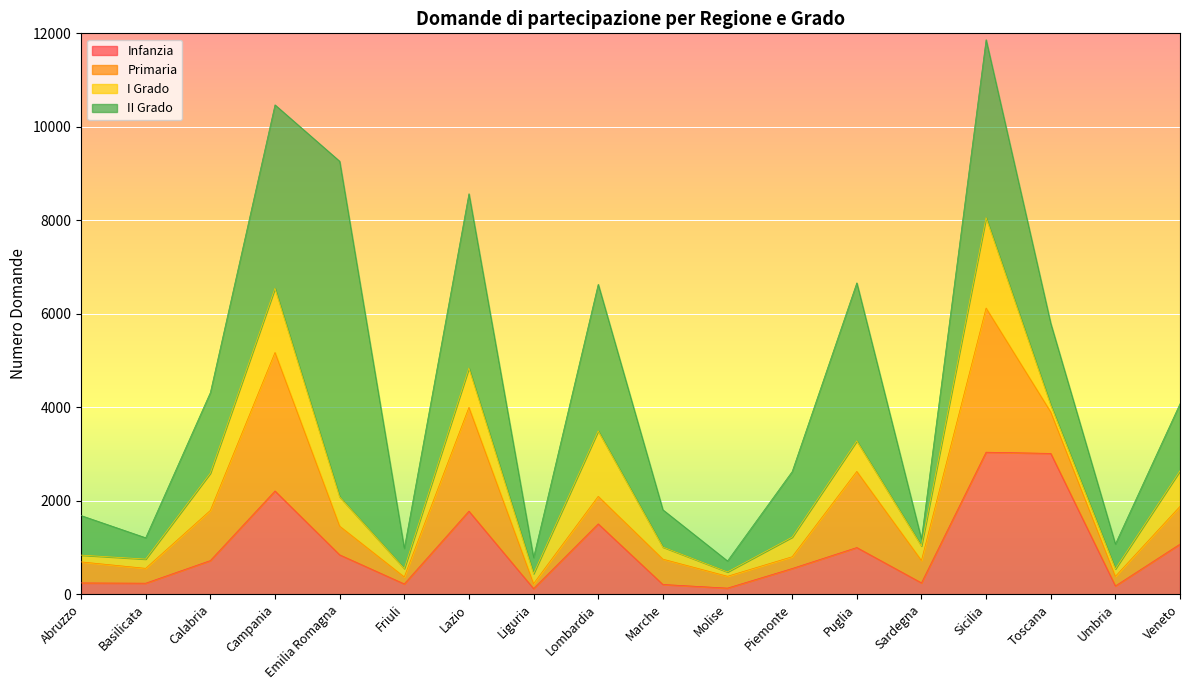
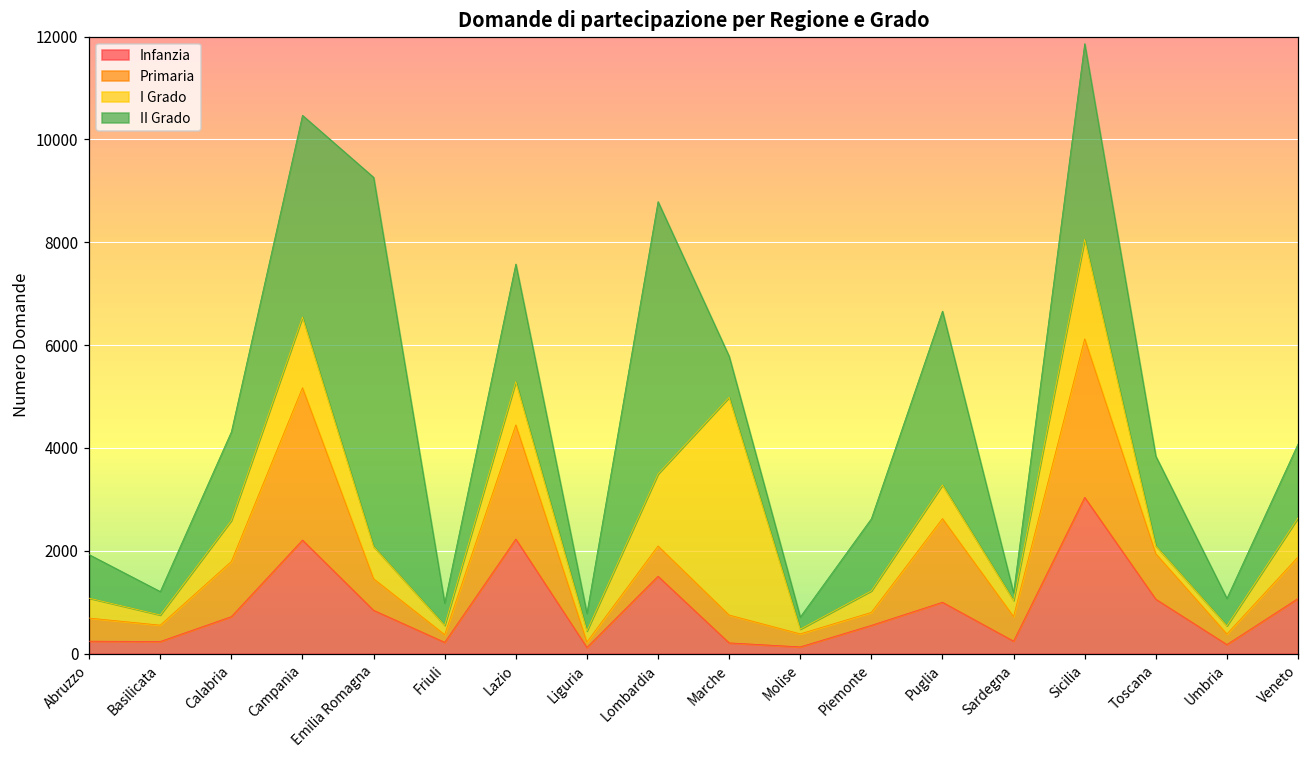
I Grado, Abruzzo: 100 -> 400
Infanzia, Lazio: 1800 -> 2200
II Grado, Lazio: 3700 -> 2300
II Grado, Lombardia: 3100 -> 5300
I Grado, Marche: 300 -> 4200
Infanzia, Toscana: 3000 -> 1100
